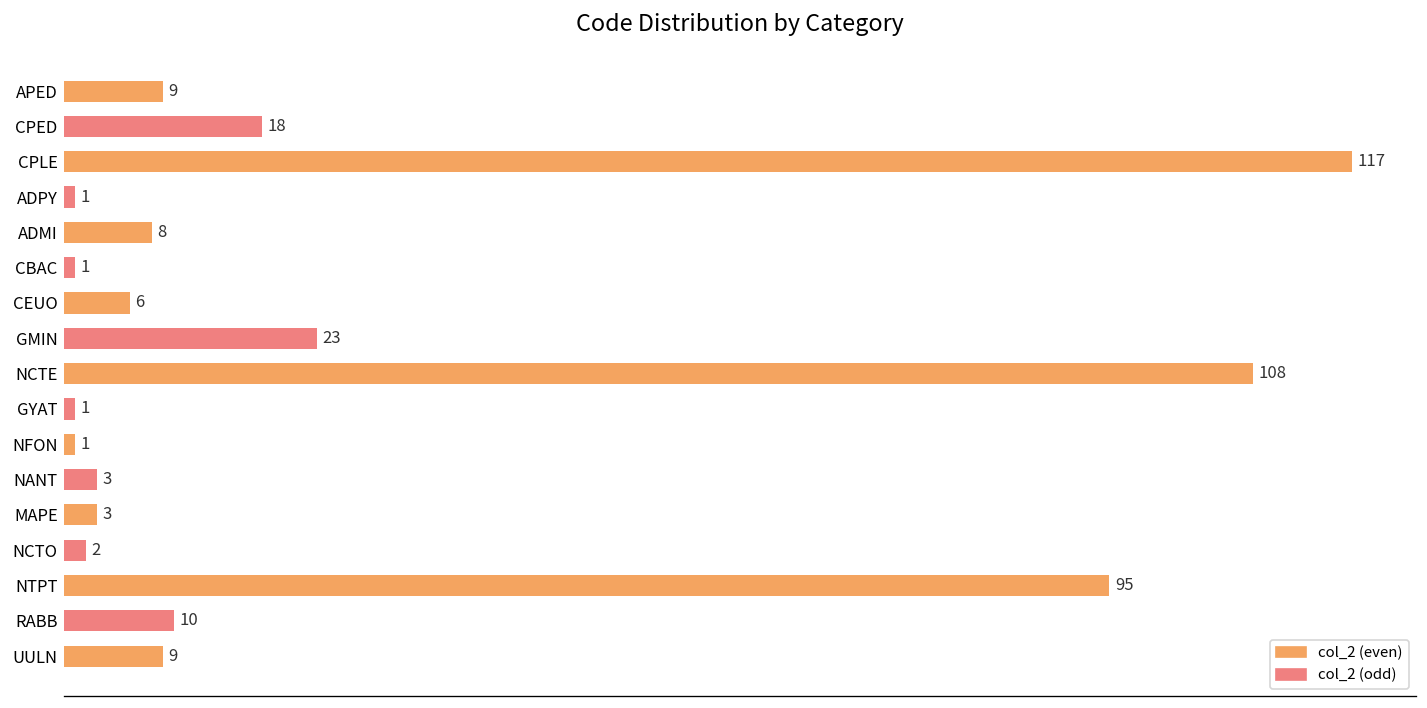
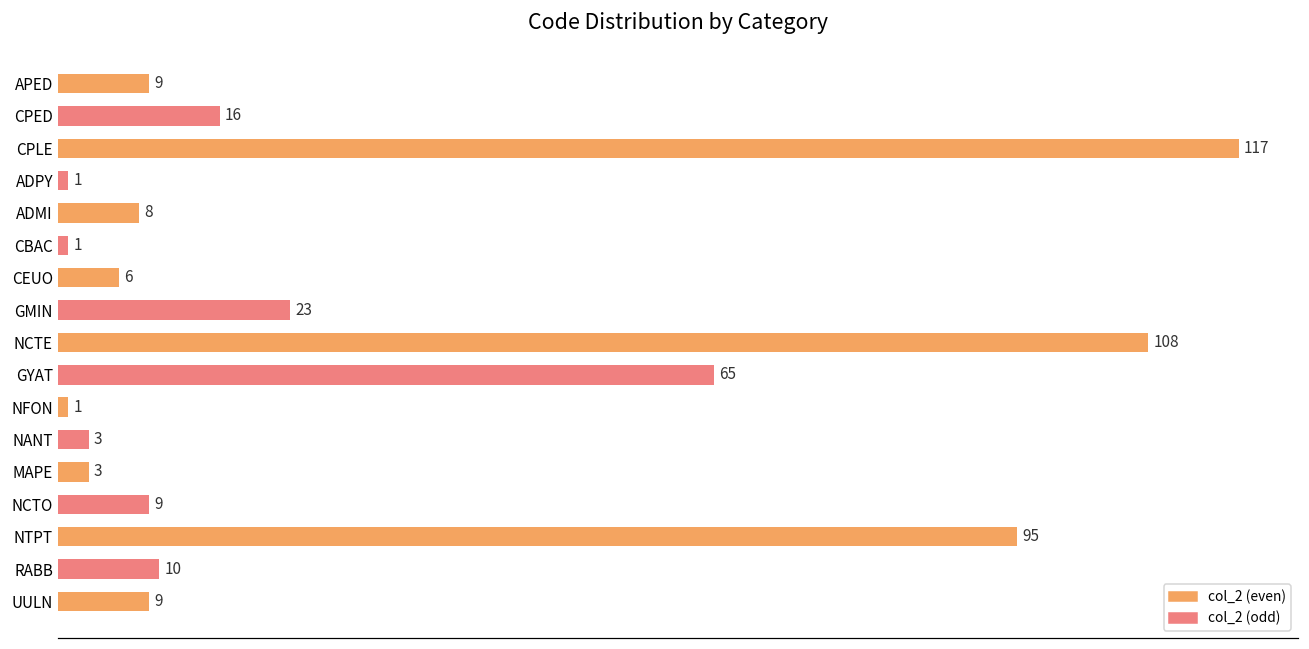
CPED: 18 -> 16
GYAT: 1 -> 65
NCTO: 2 -> 9
